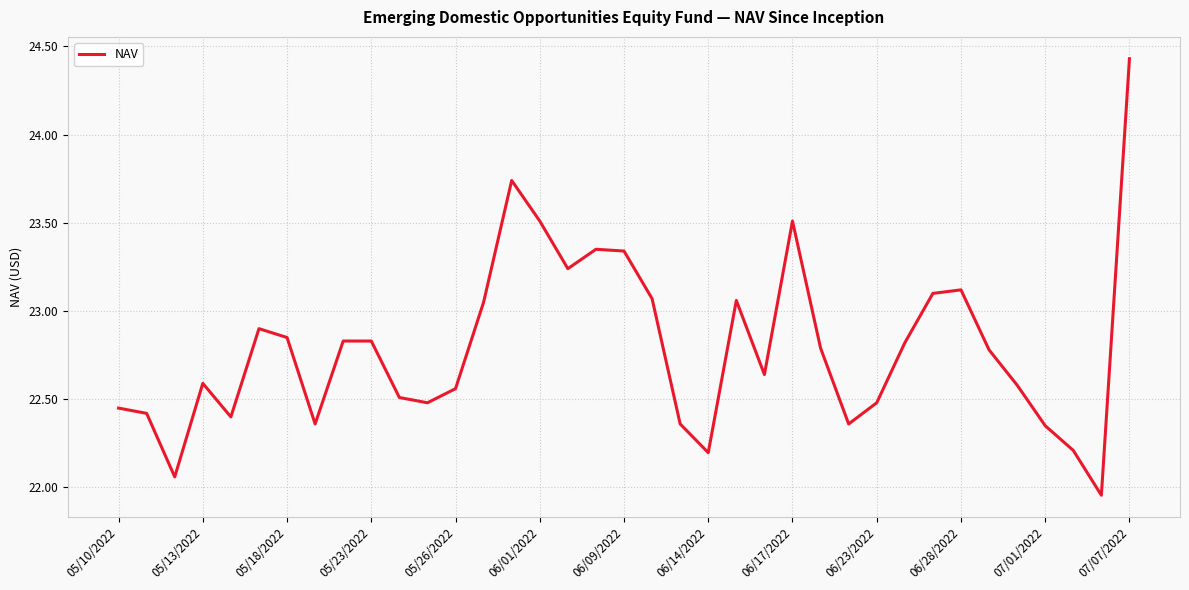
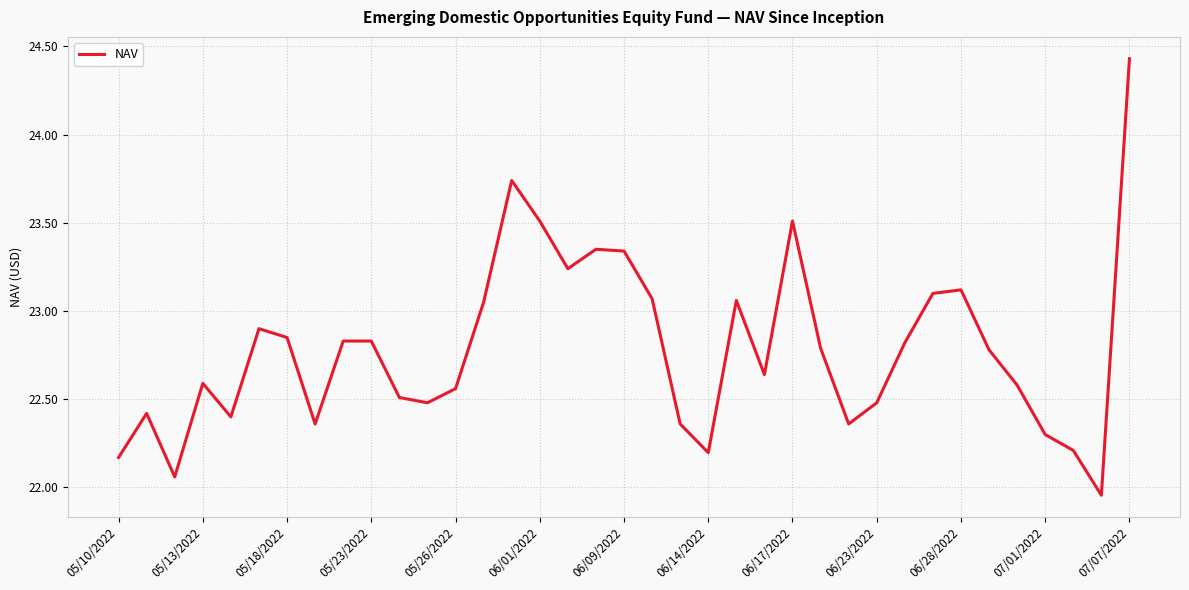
05/10/2022: 22.45 -> 22.17
07/01/2022: 22.35 -> 22.30
